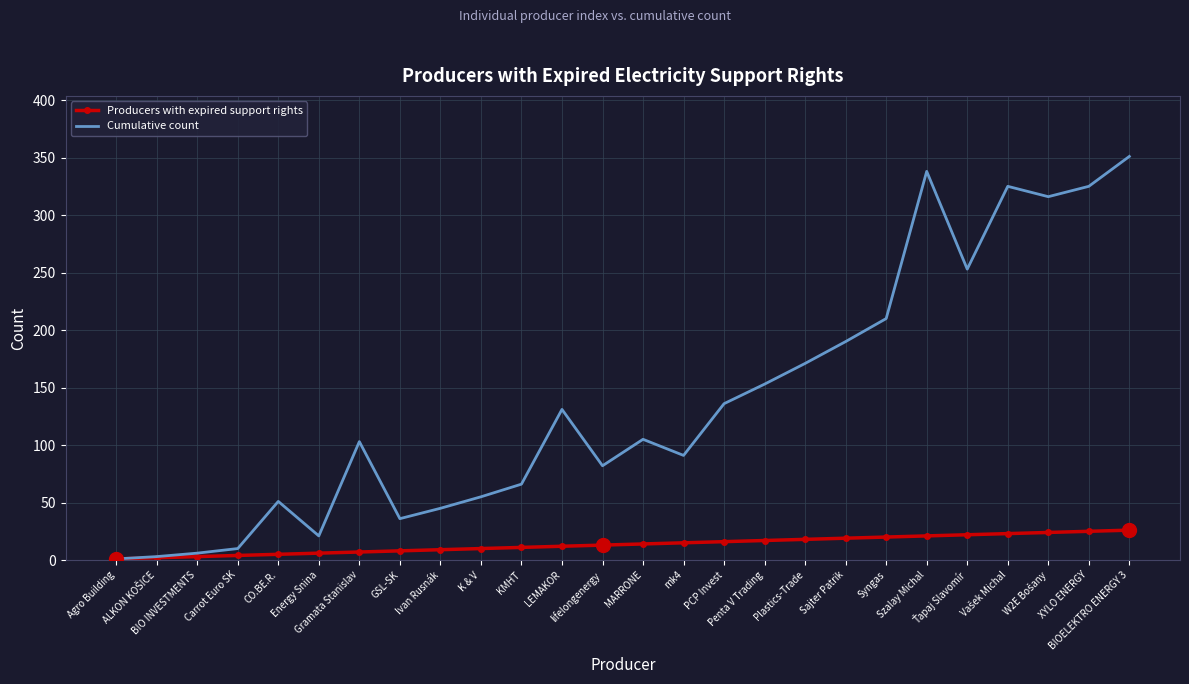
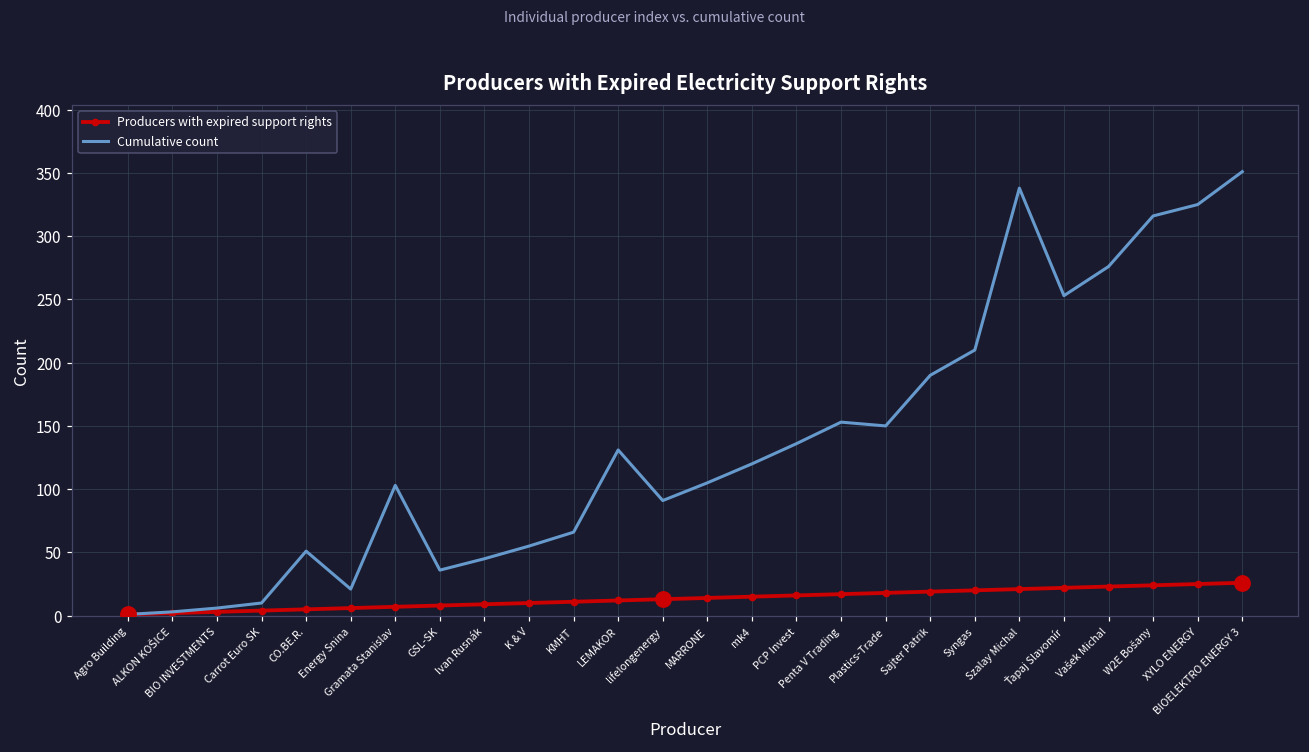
Cumulative count, lifelongenergy: 82 -> 91
Cumulative count, mk4: 91 -> 120
Cumulative count, Plastics-Trade: 171 -> 150
Cumulative count, Vašek Michal: 325 -> 276
